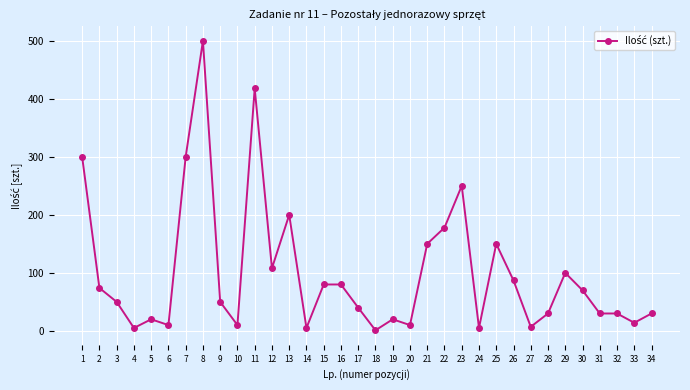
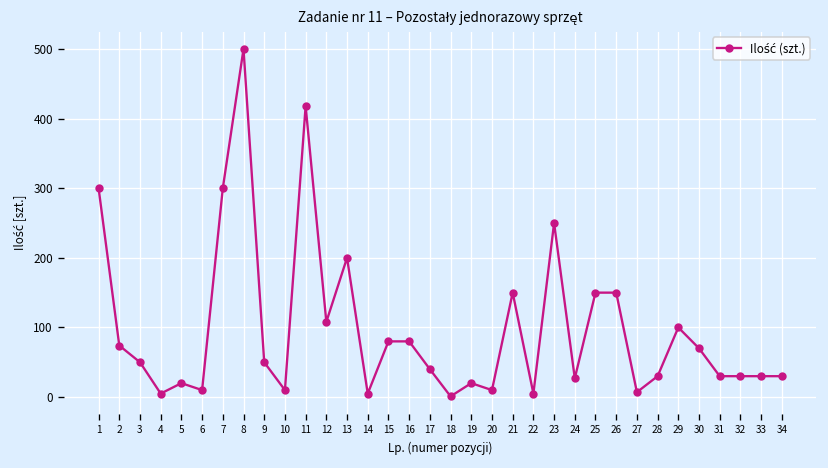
22: 180 -> 10
24: 10 -> 30
26: 90 -> 150
33: 10 -> 30
